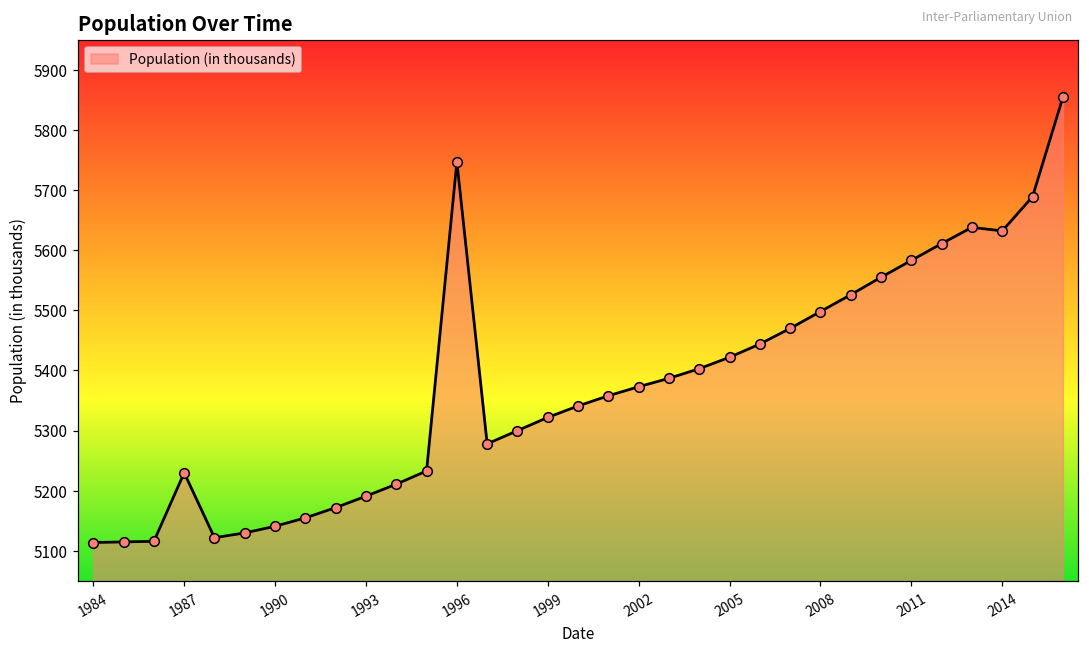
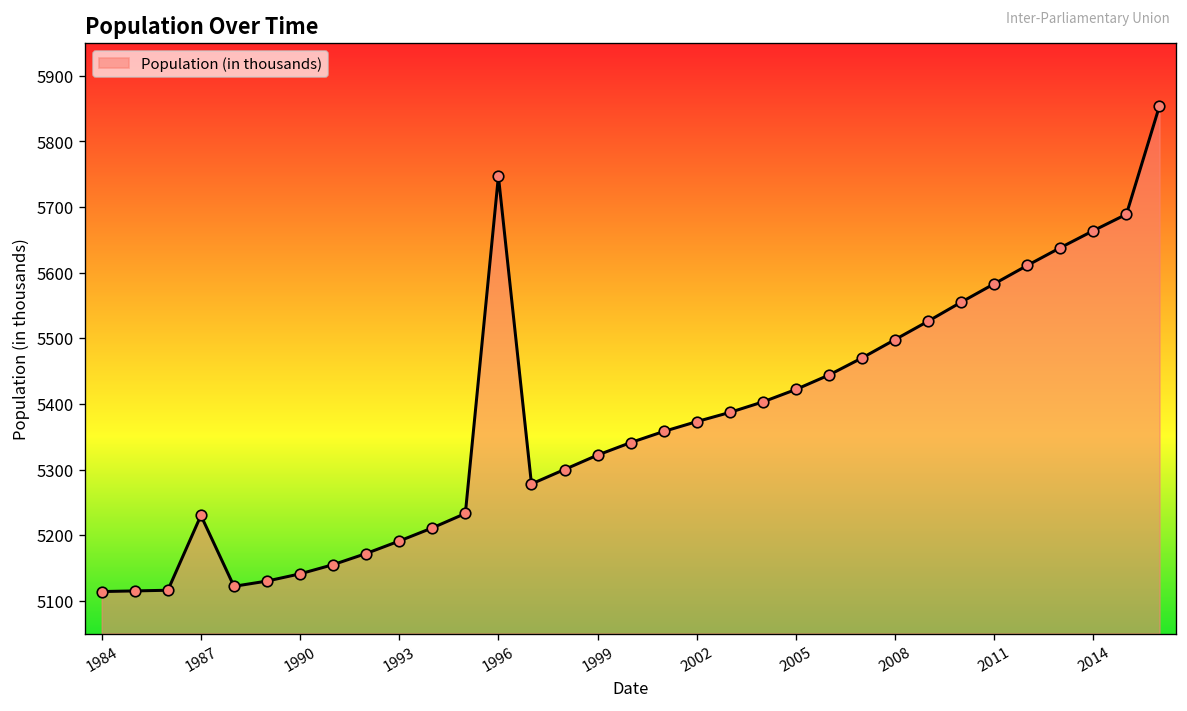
2014: 5630 -> 5660
